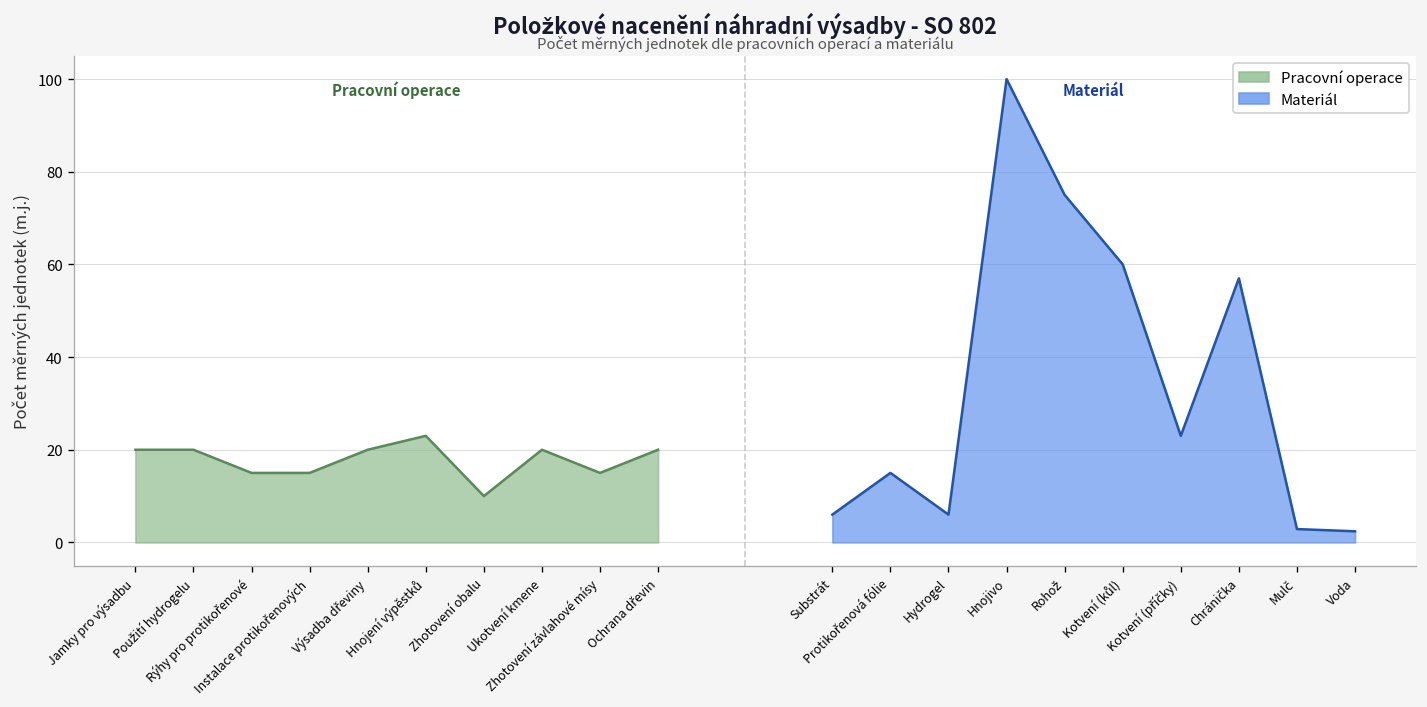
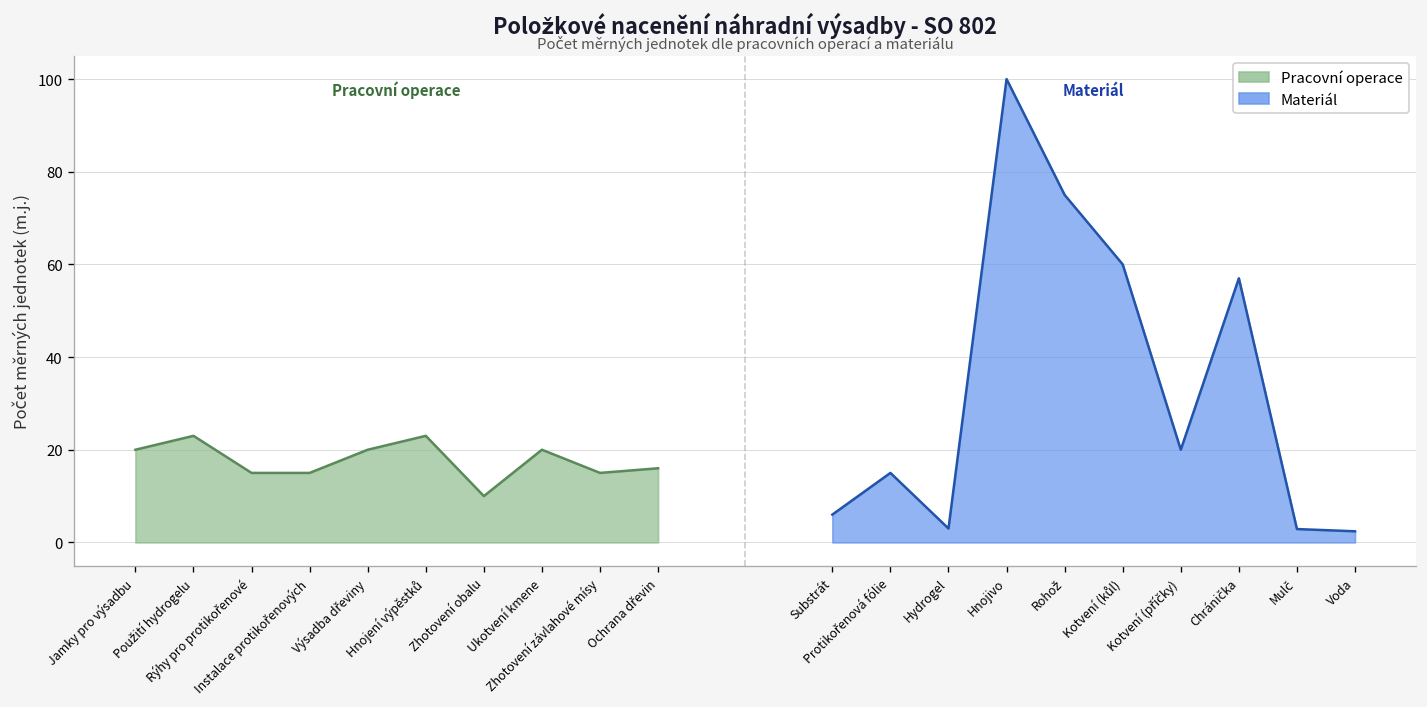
Pracovní operace, Použití hydrogelu: 20 -> 23
Pracovní operace, Ochrana dřevin: 20 -> 16
Materiál, Hydrogel: 6 -> 3
Materiál, Kotvení (příčky): 23 -> 20
